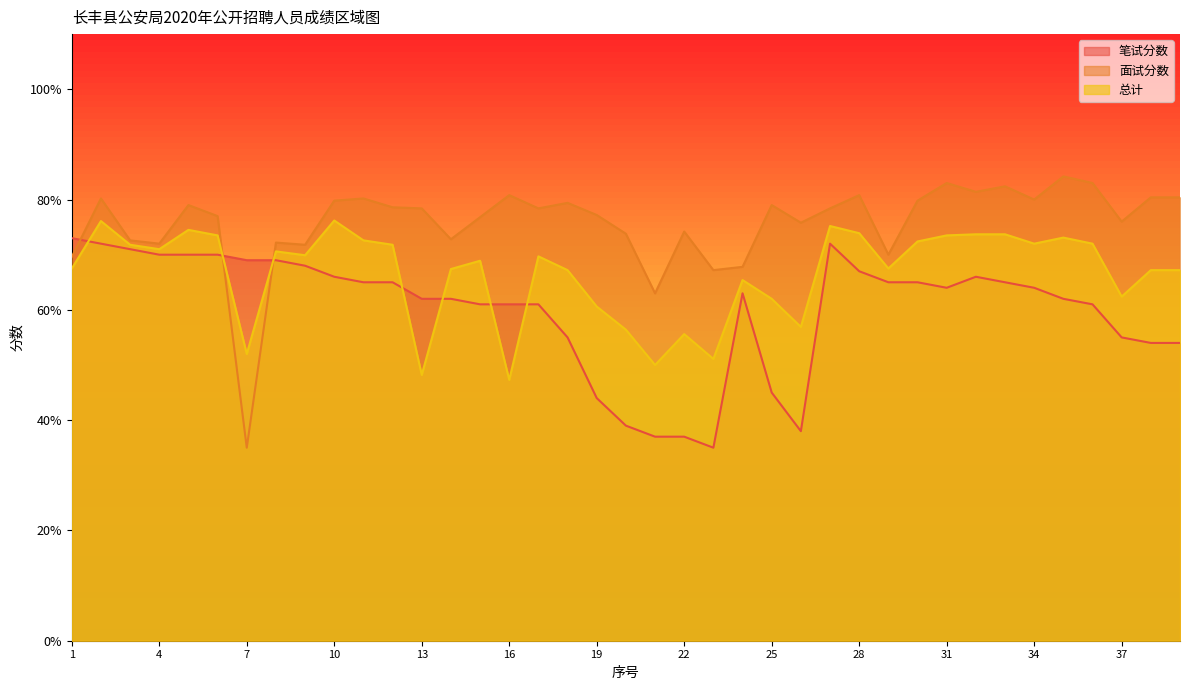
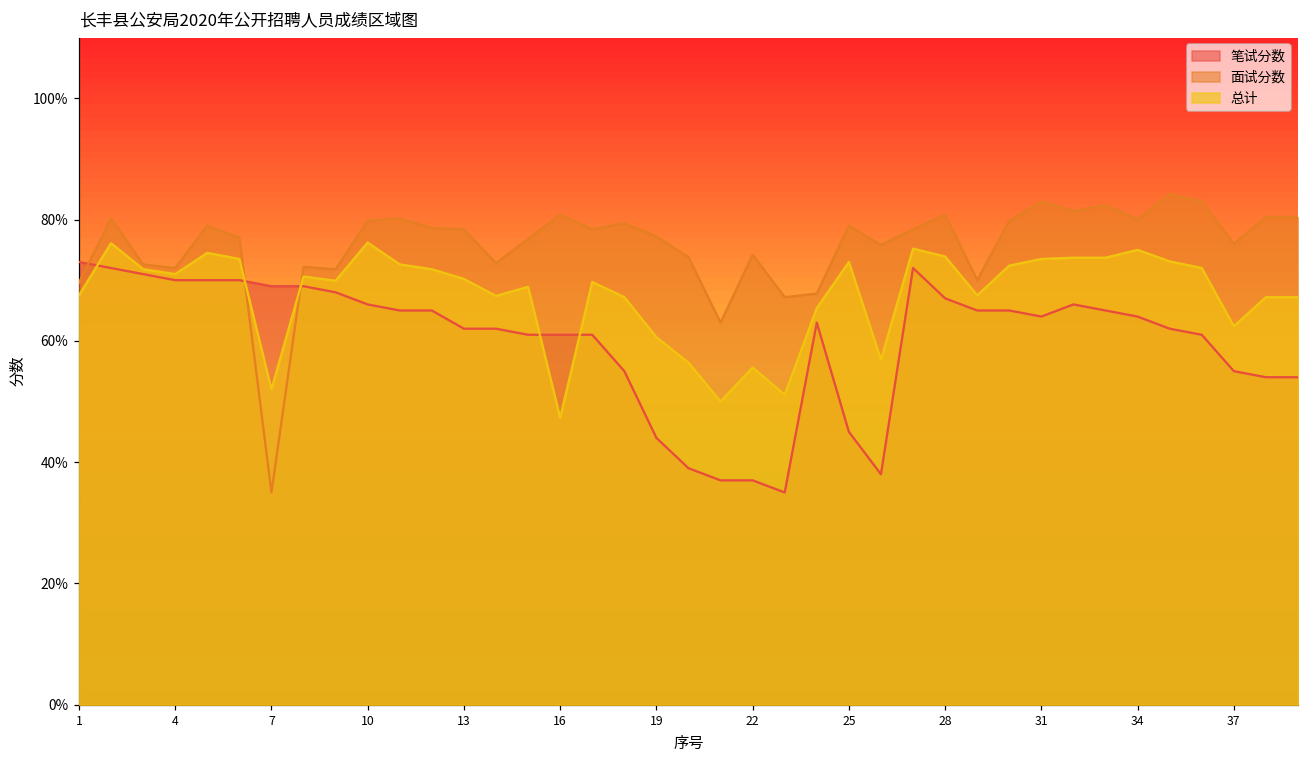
总计, 13: 48% -> 70%
总计, 25: 62% -> 73%
总计, 34: 72% -> 75%
